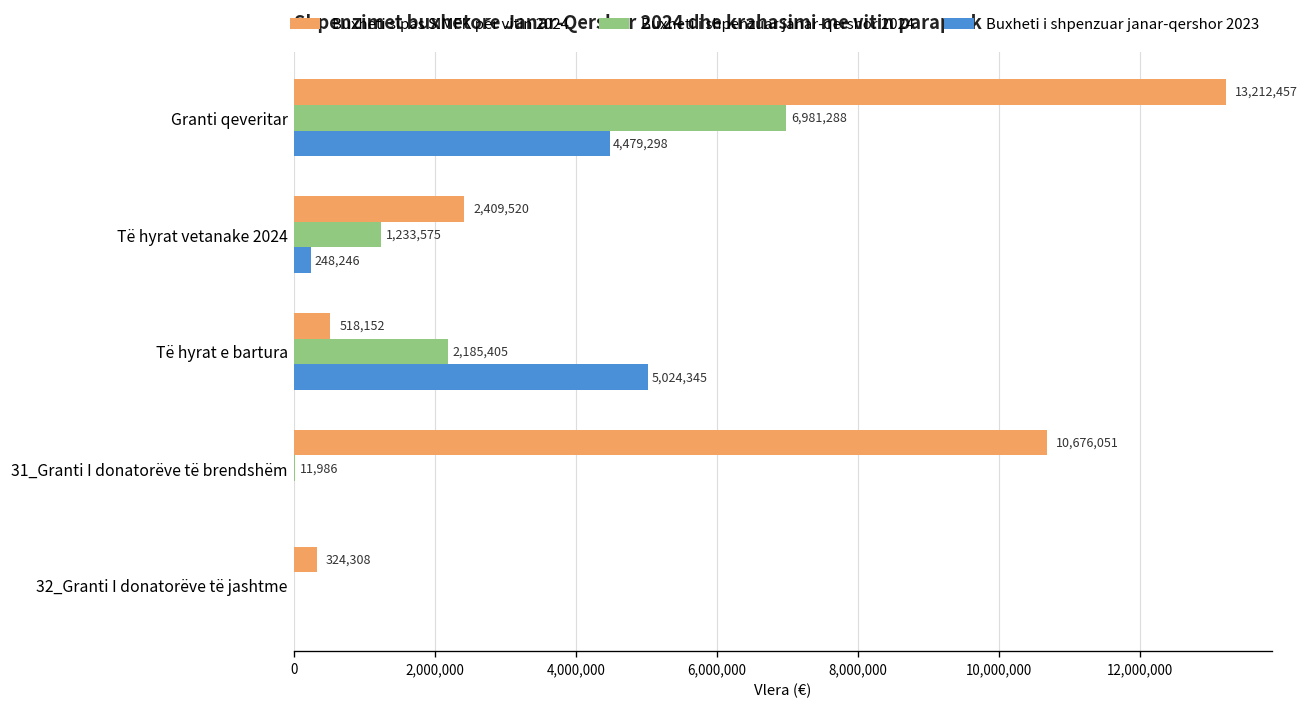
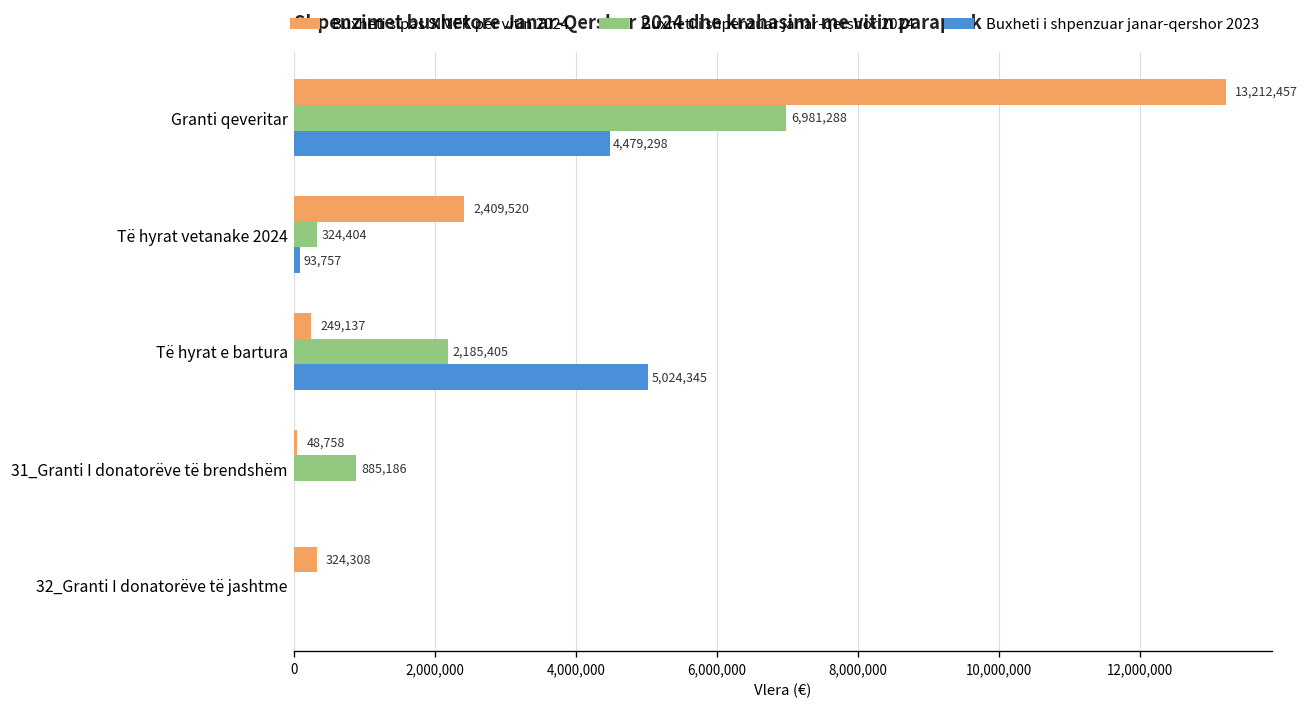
Buxheti i shpenzuar janar-qershor 2024, Të hyrat vetanake 2024: 1,233,575 -> 324,404
Buxheti i shpenzuar janar-qershor 2023, Të hyrat vetanake 2024: 248,246 -> 93,757
Buxheti sipas SIMFK për vitin 2024, Të hyrat e bartura: 518,152 -> 249,137
Buxheti sipas SIMFK për vitin 2024, 31_Granti I donatorëve të brendshëm: 10,676,051 -> 48,758
Buxheti i shpenzuar janar-qershor 2024, 31_Granti I donatorëve të brendshëm: 11,986 -> 885,186
